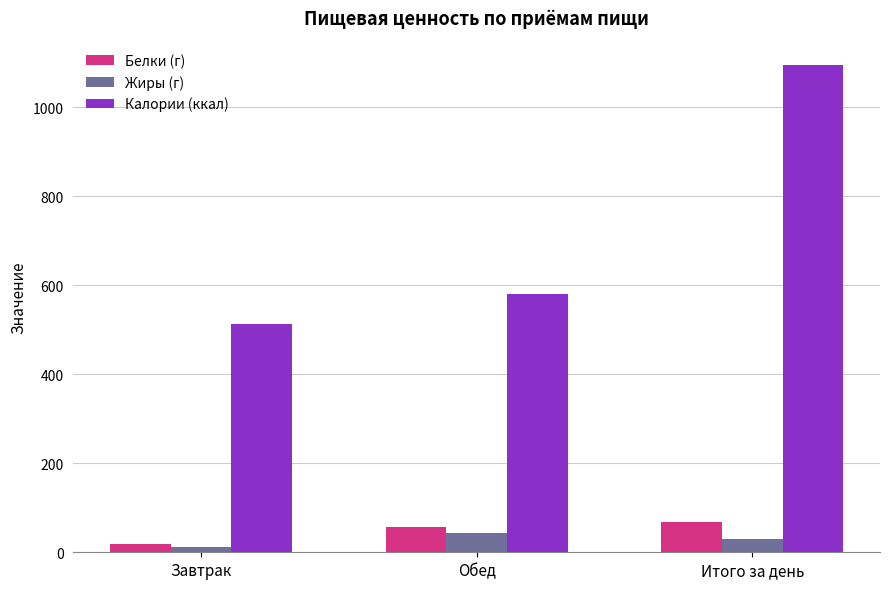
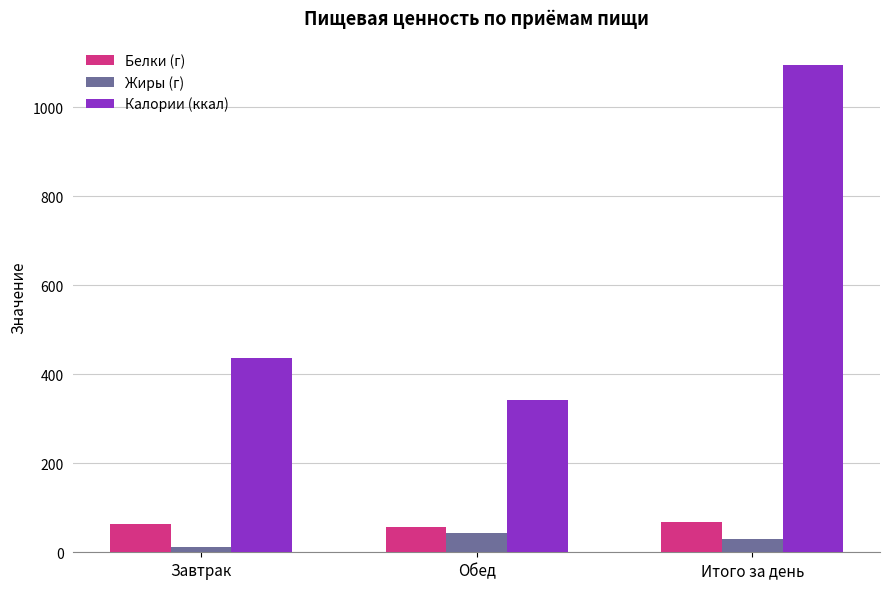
Белки (г), Завтрак: 20 -> 60
Калории (ккал), Завтрак: 510 -> 440
Калории (ккал), Обед: 580 -> 340
